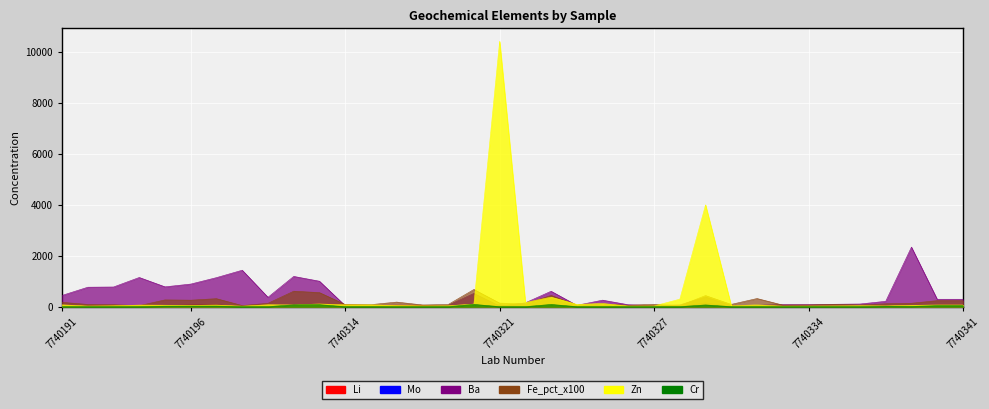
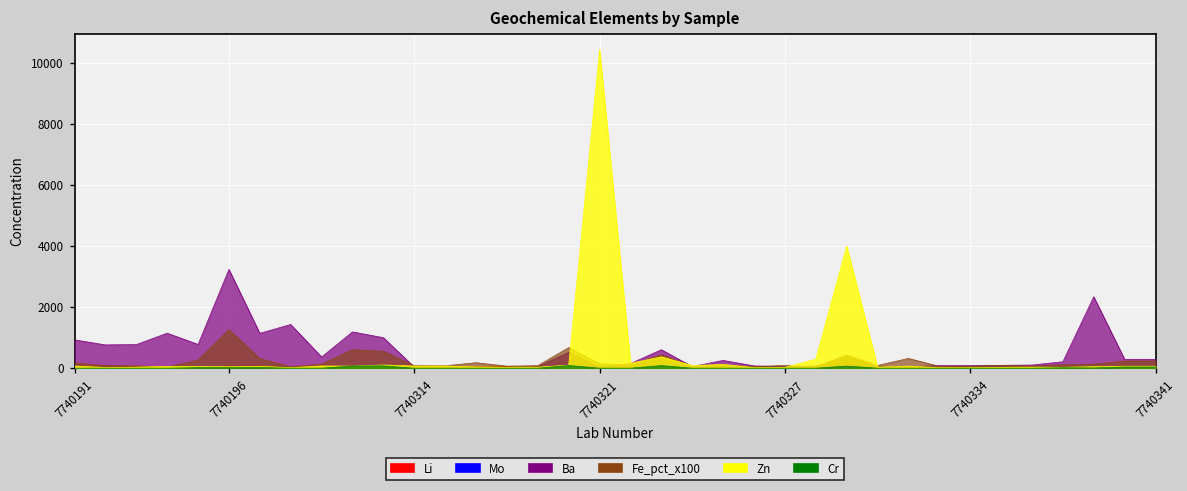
Ba, 7740191: 400 -> 900
Ba, 7740196: 900 -> 3200
Fe_pct_x100, 7740196: 300 -> 1300
